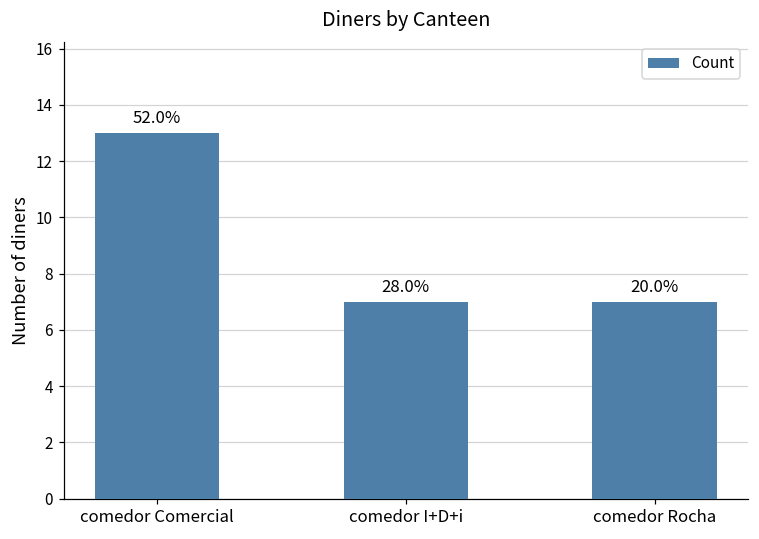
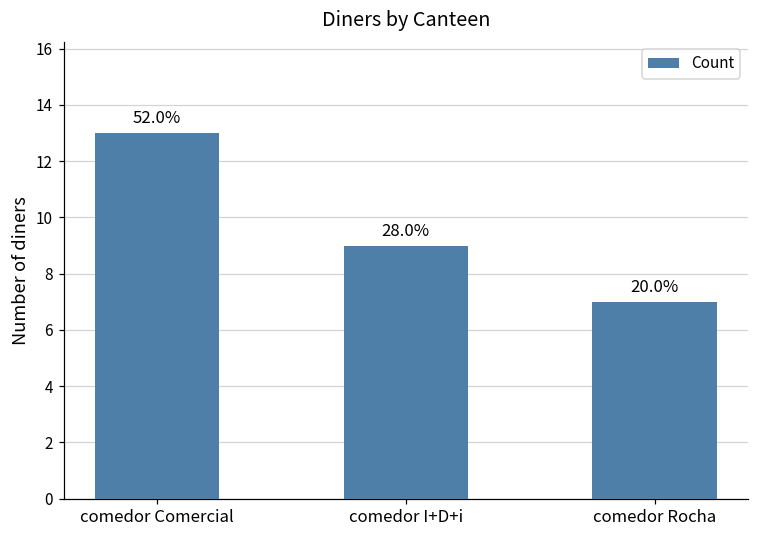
comedor I+D+i: 7 -> 9
